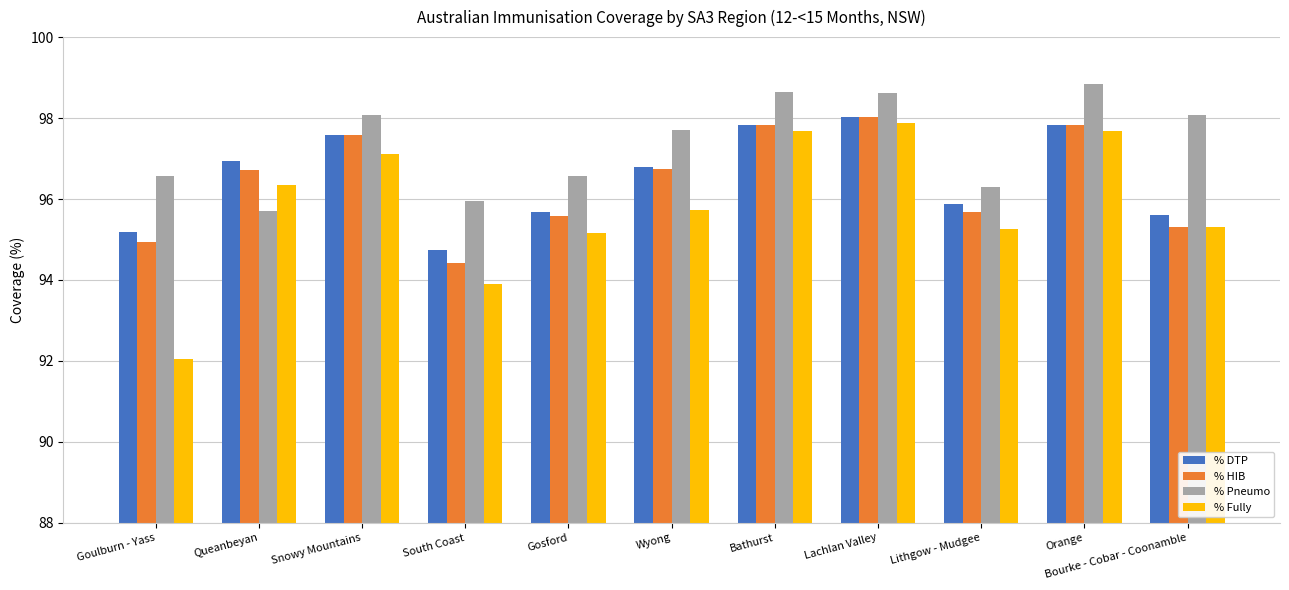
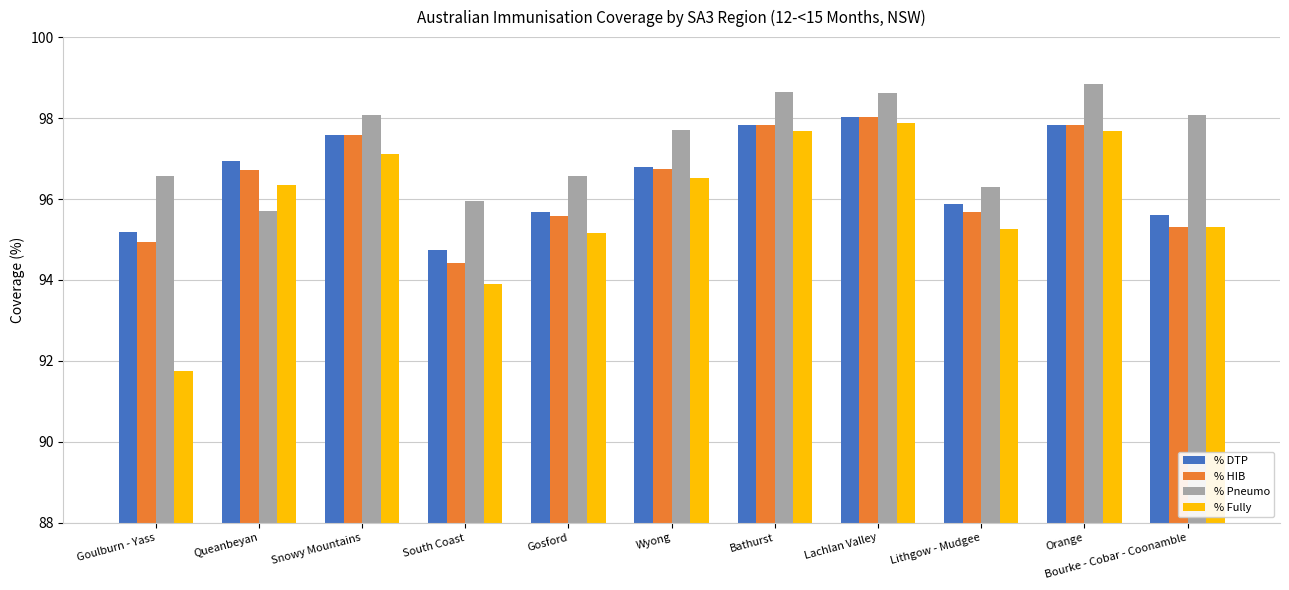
% Fully, Goulburn - Yass: 92.1 -> 91.8
% Fully, Wyong: 95.7 -> 96.5
